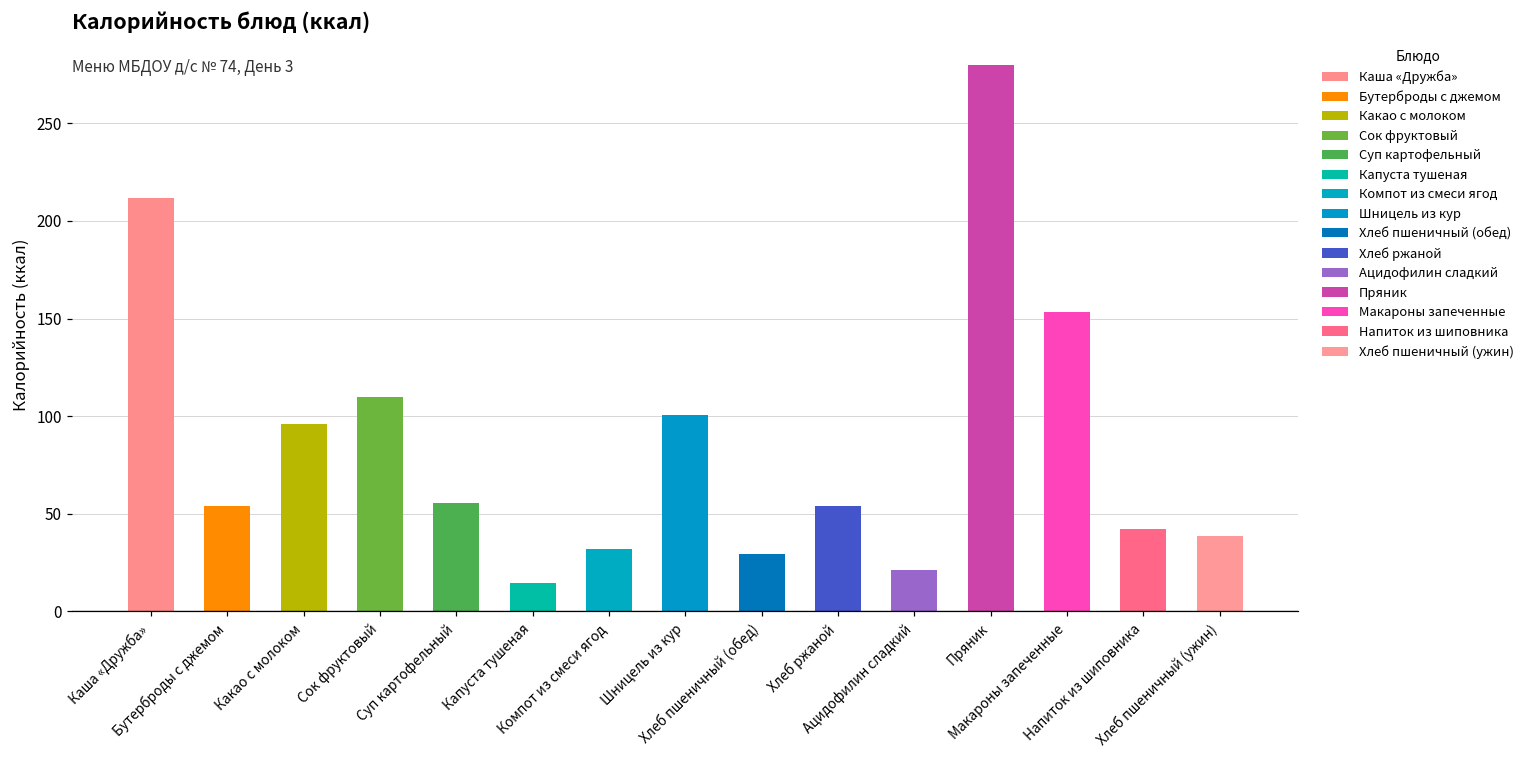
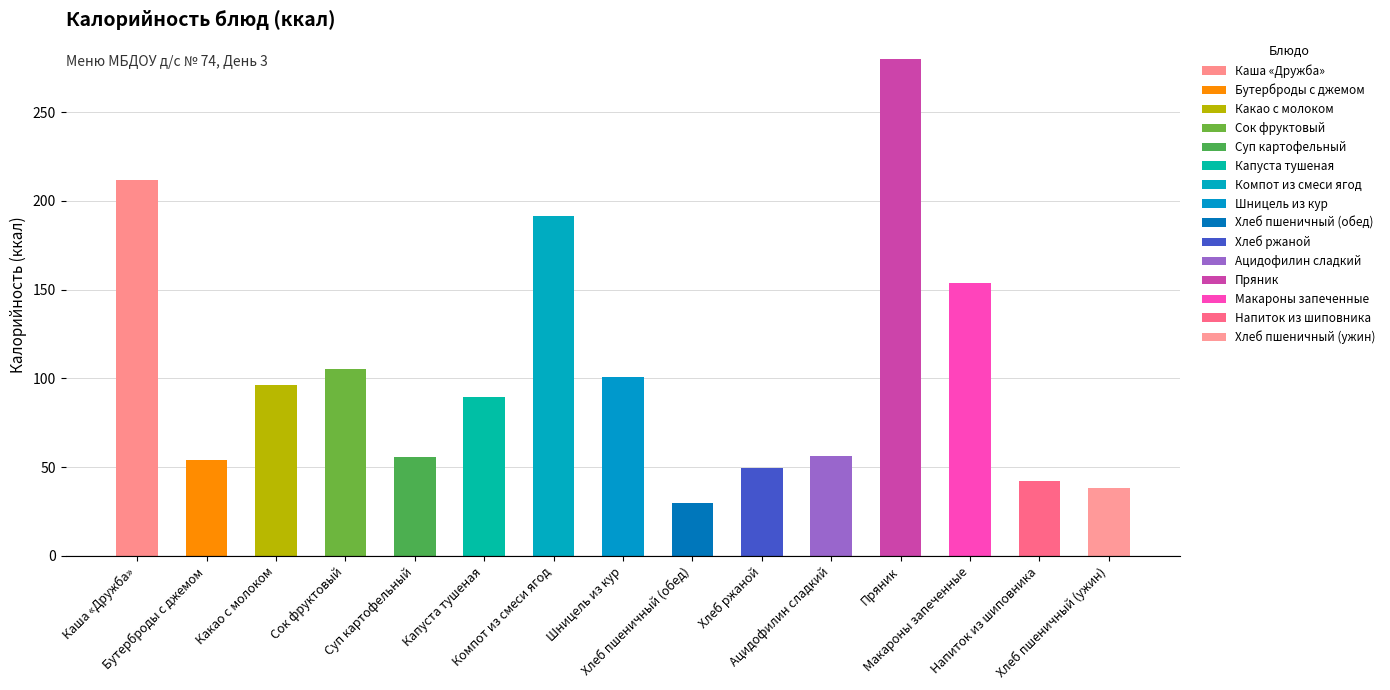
Сок фруктовый: 110 -> 105
Капуста тушеная: 14 -> 90
Компот из смеси ягод: 32 -> 192
Хлеб ржаной: 54 -> 50
Ацидофилин сладкий: 21 -> 56
